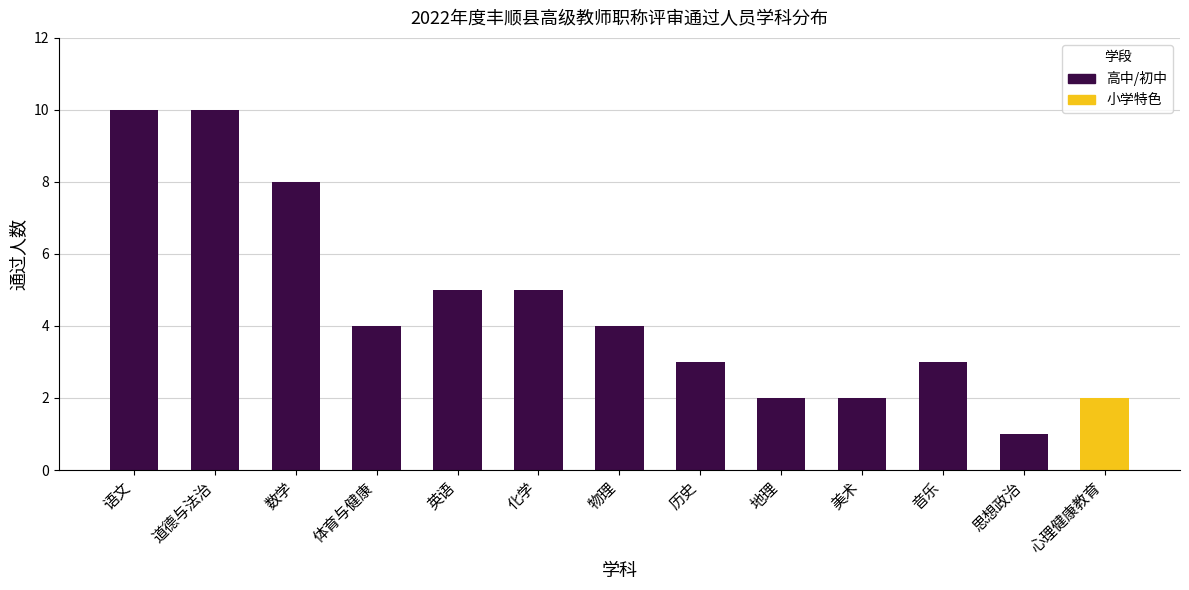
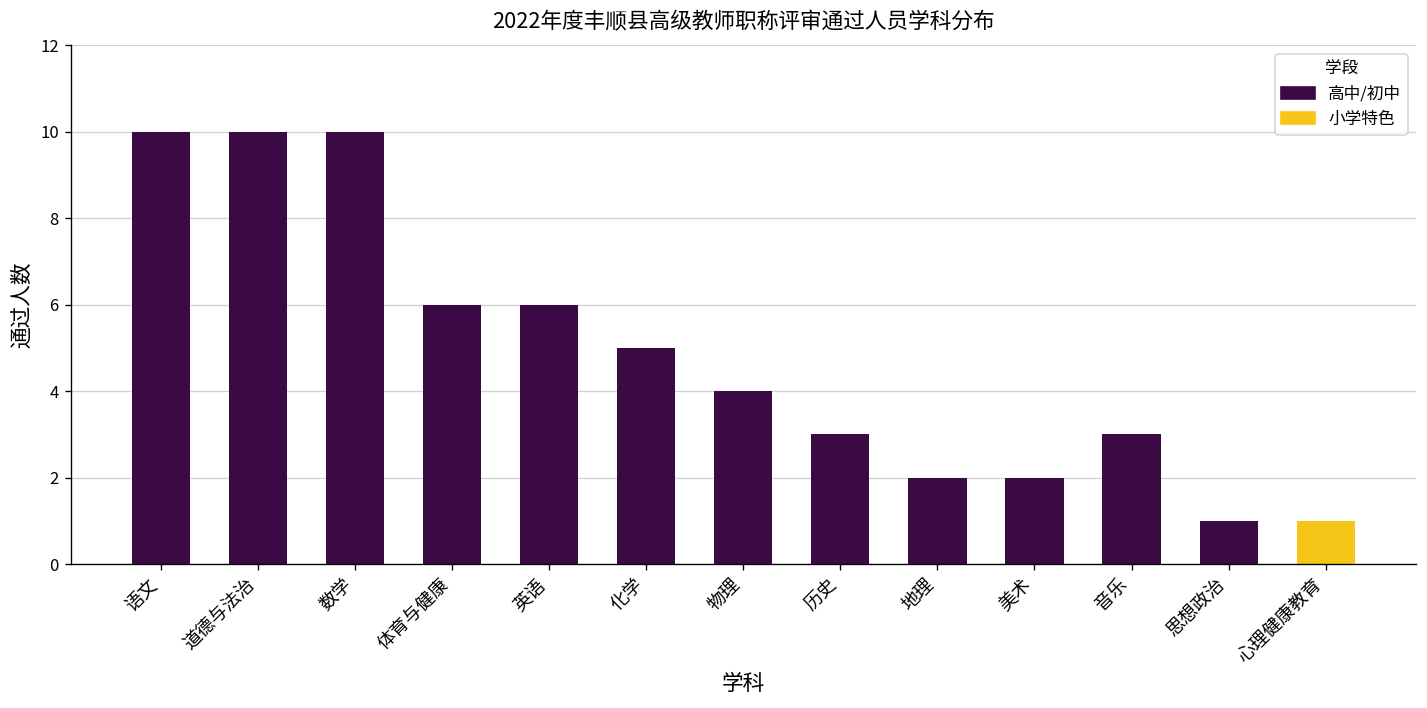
高中/初中, 数学: 8 -> 10
高中/初中, 体育与健康: 4 -> 6
高中/初中, 英语: 5 -> 6
小学特色, 心理健康教育: 2 -> 1
